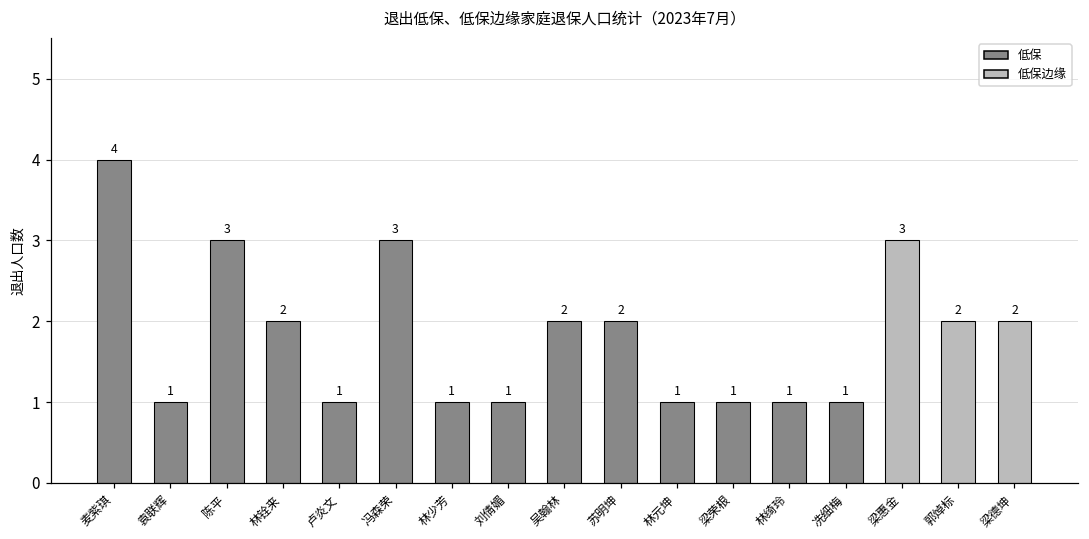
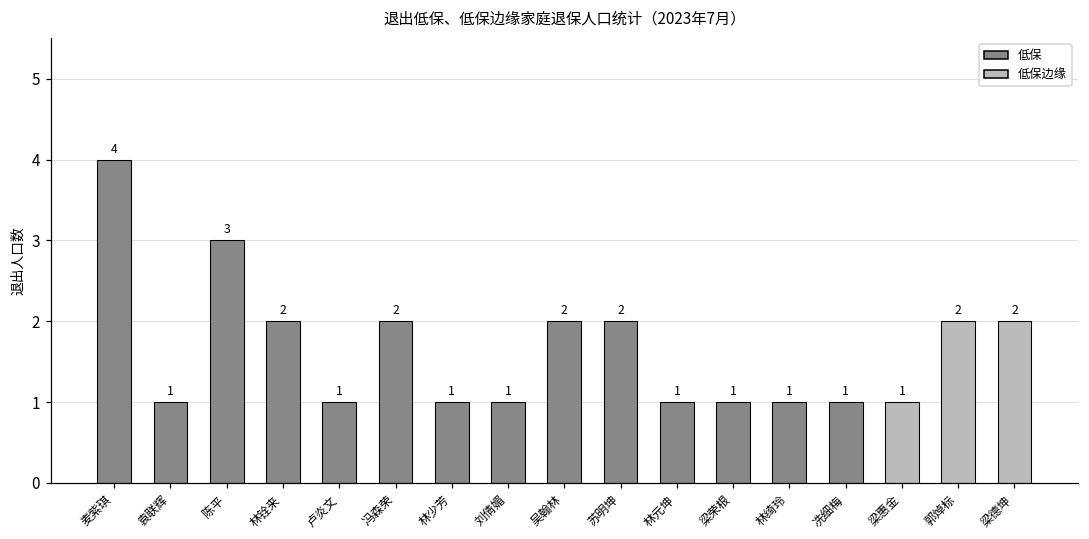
冯森荣: 3 -> 2
梁惠金: 3 -> 1
